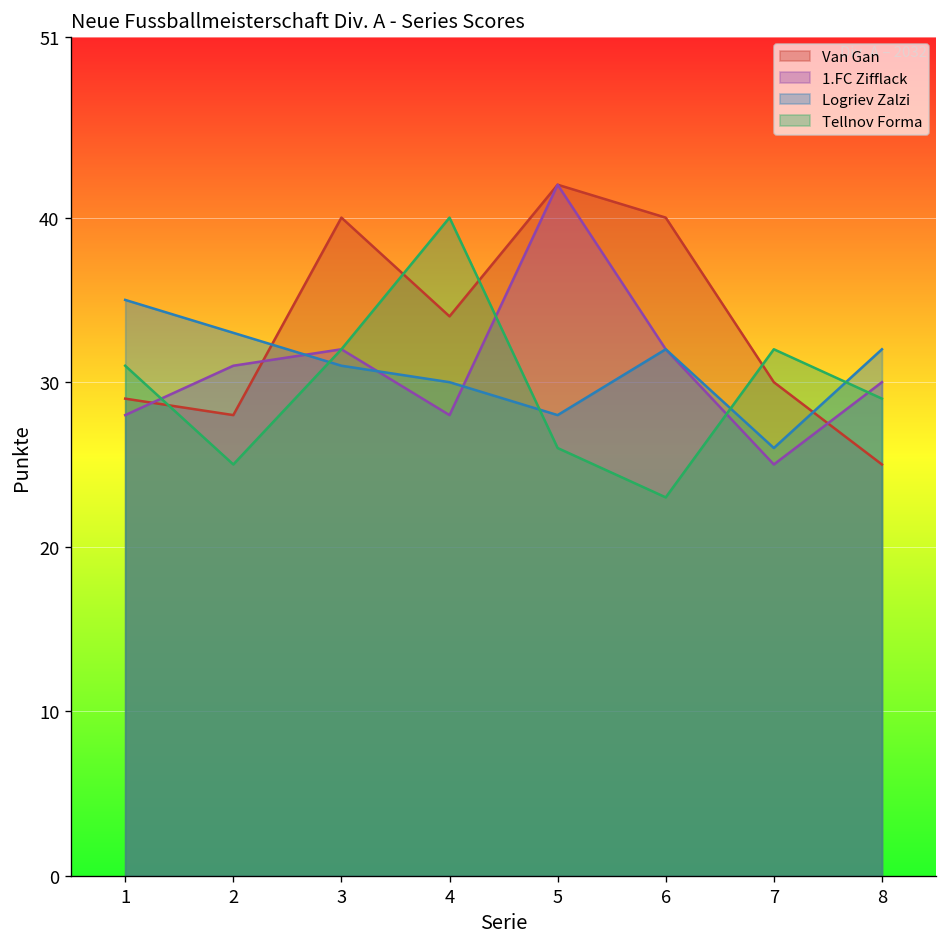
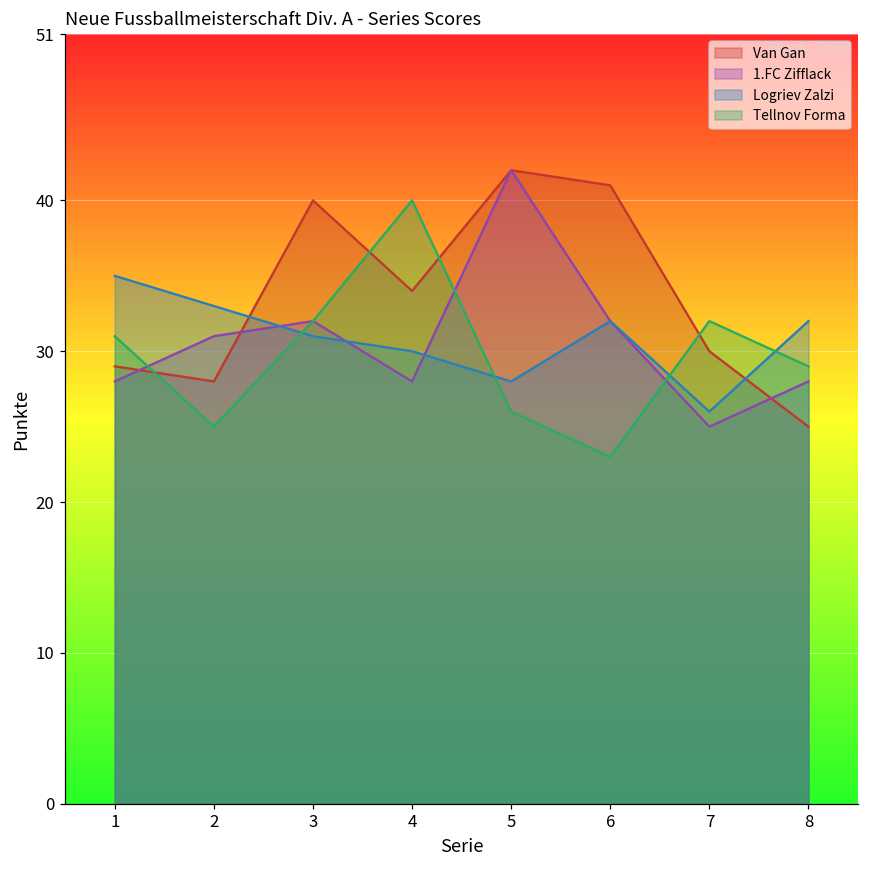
Van Gan, 6: 40 -> 41
1.FC Zifflack, 8: 30 -> 28
